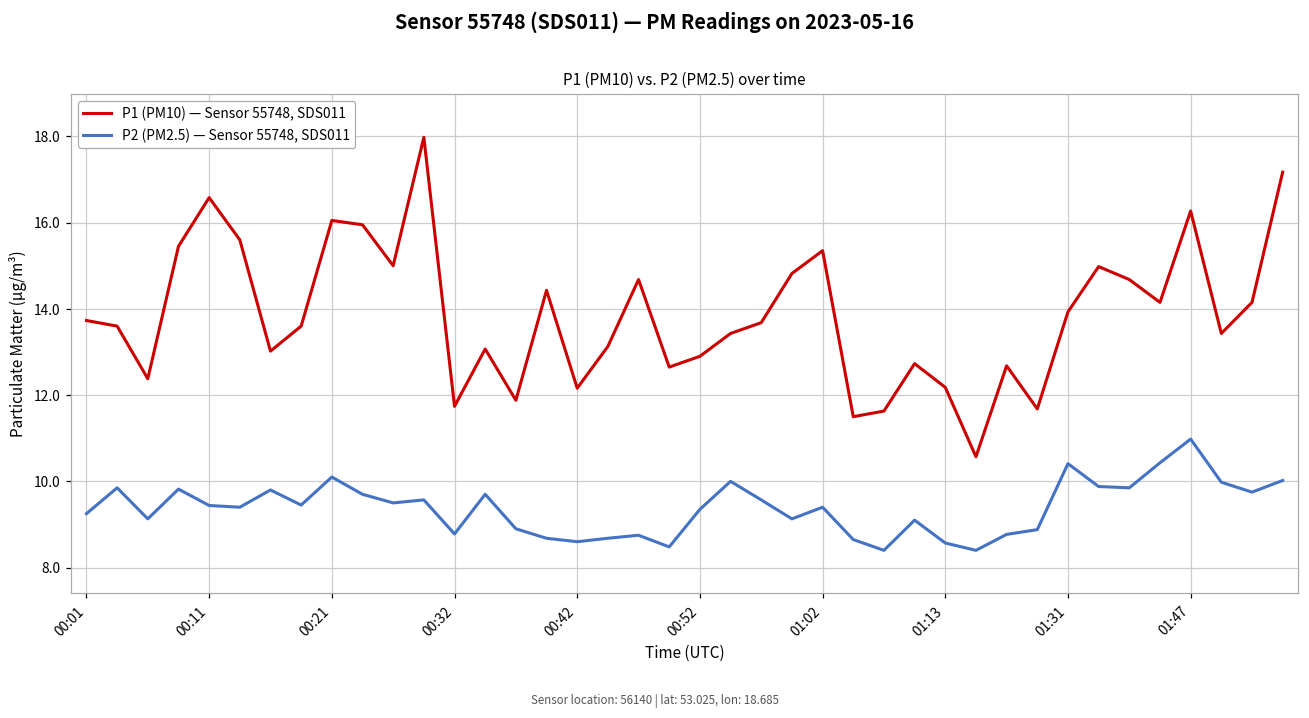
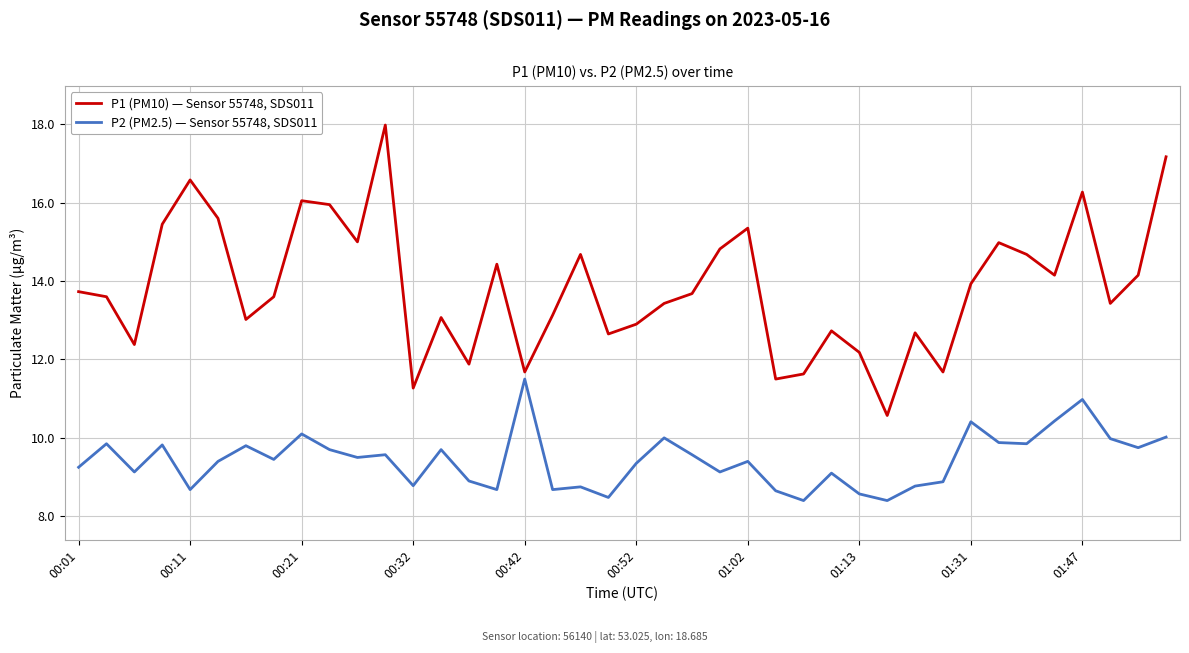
P2 (PM2.5) — Sensor 55748, SDS011, 00:11: 9.4 -> 8.7
P1 (PM10) — Sensor 55748, SDS011, 00:32: 11.7 -> 11.3
P1 (PM10) — Sensor 55748, SDS011, 00:42: 12.2 -> 11.7
P2 (PM2.5) — Sensor 55748, SDS011, 00:42: 8.6 -> 11.5
